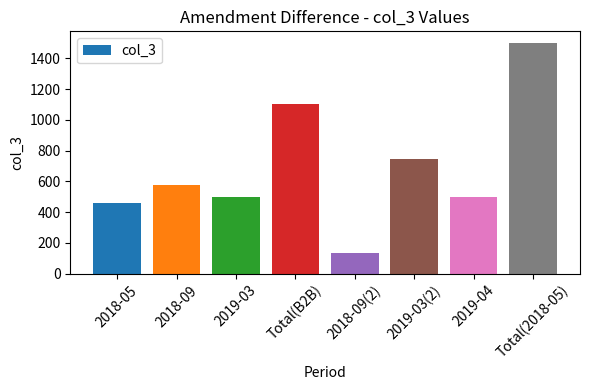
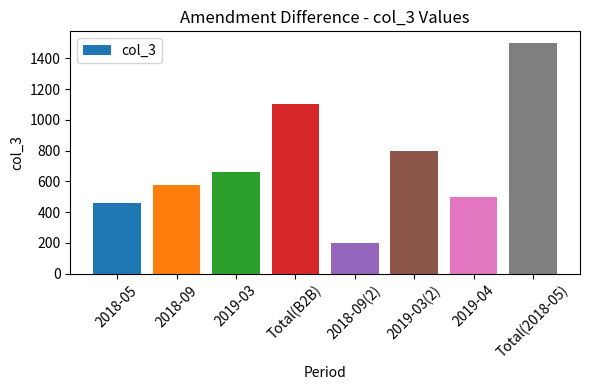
2019-03: 500 -> 660
2018-09(2): 140 -> 200
2019-03(2): 750 -> 800
